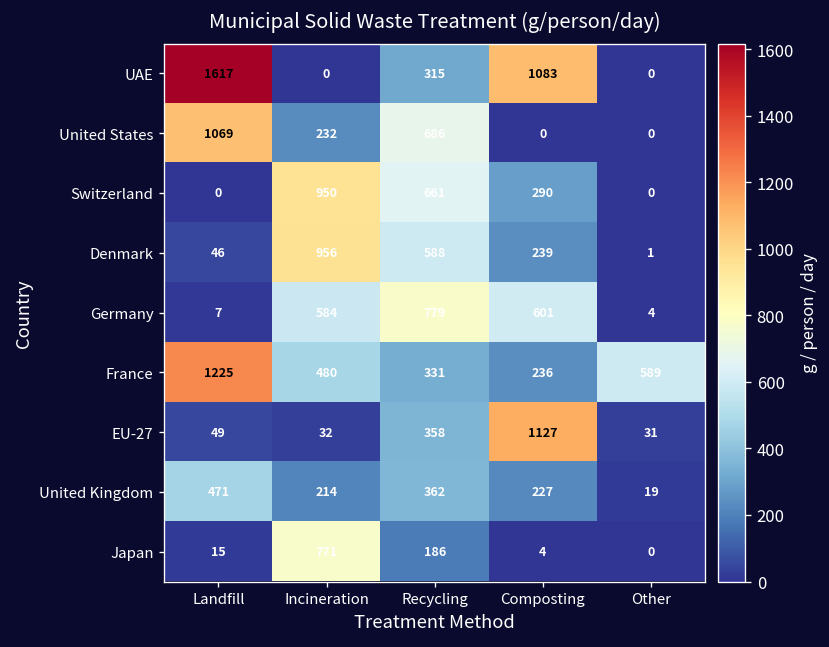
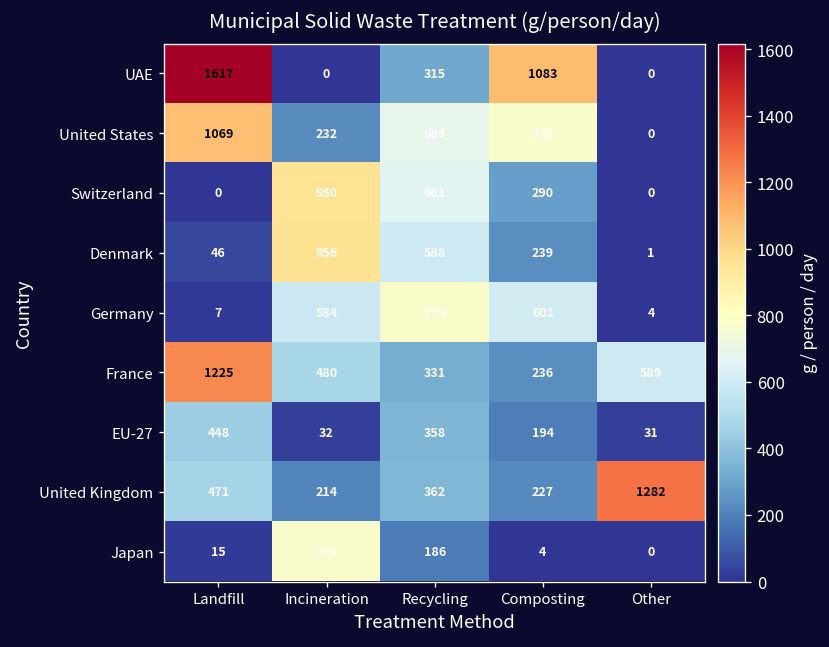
United States, Composting: 0 -> 775
EU-27, Landfill: 49 -> 448
EU-27, Composting: 1127 -> 194
United Kingdom, Other: 19 -> 1282
